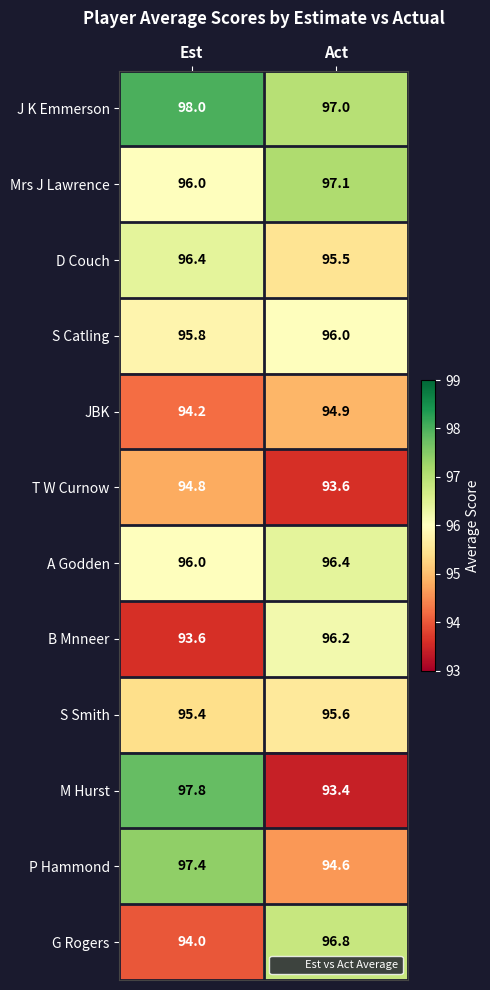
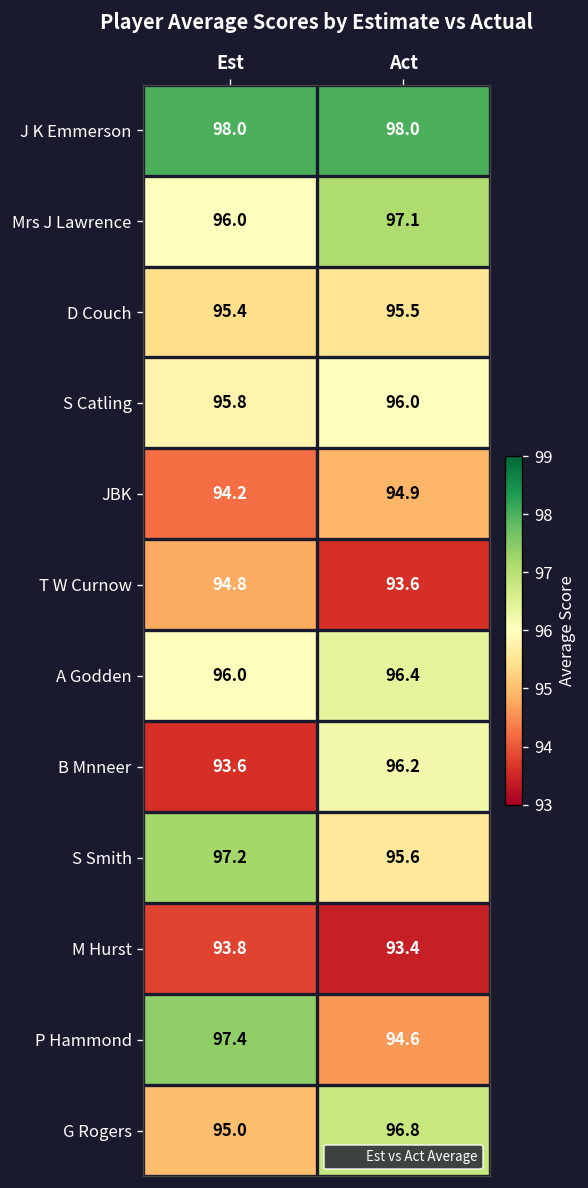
J K Emmerson, Act: 97.0 -> 98.0
D Couch, Est: 96.4 -> 95.4
S Smith, Est: 95.4 -> 97.2
M Hurst, Est: 97.8 -> 93.8
G Rogers, Est: 94.0 -> 95.0
